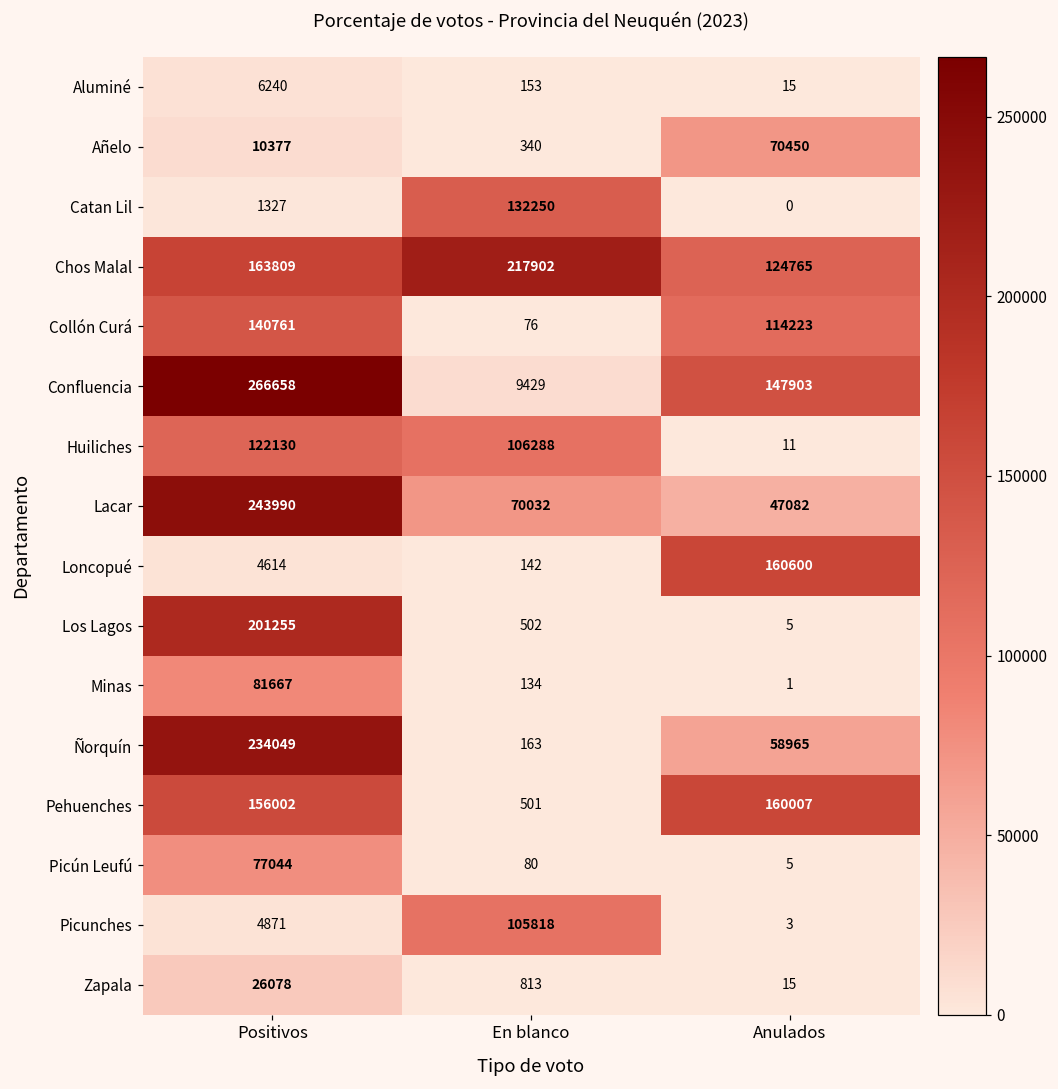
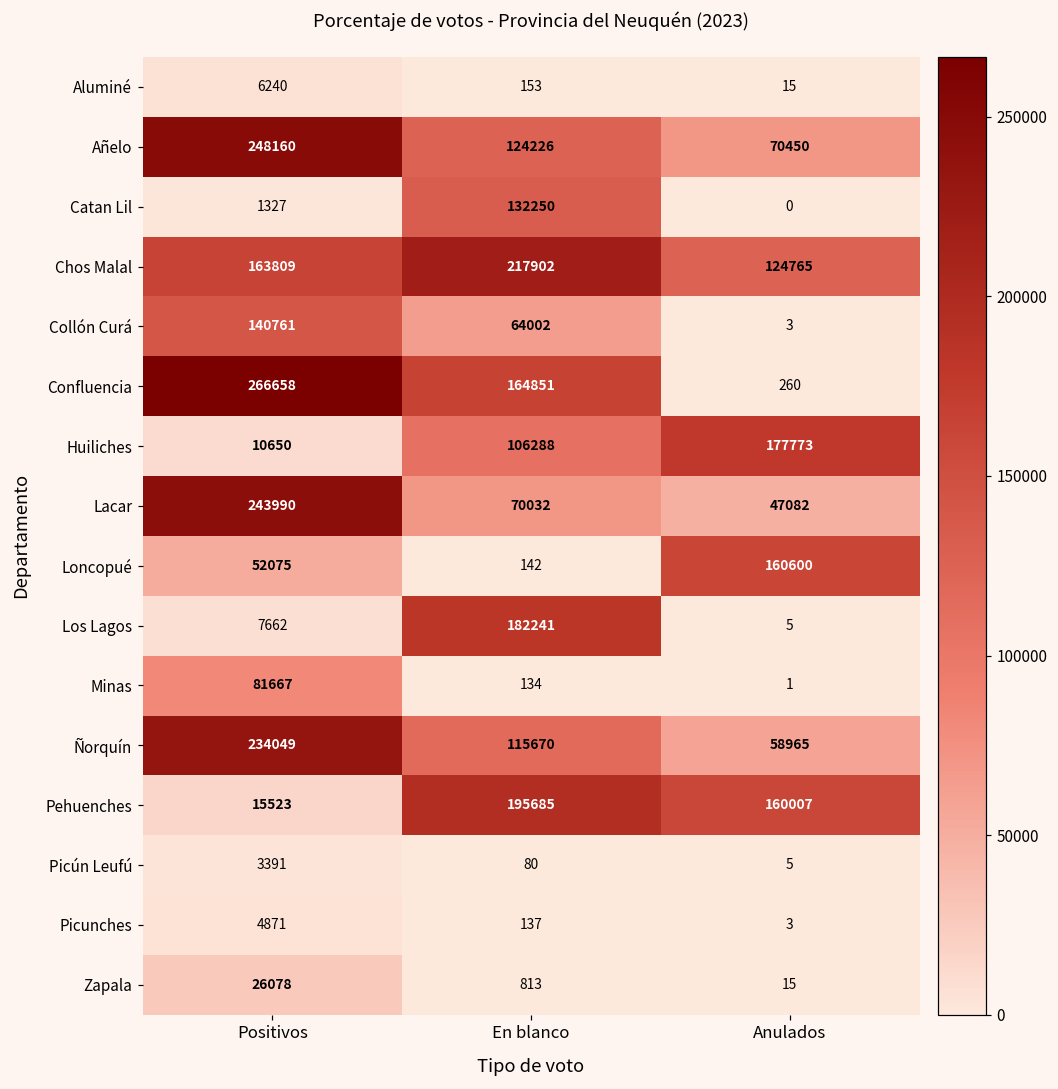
Añelo, Positivos: 10377 -> 248160
Añelo, En blanco: 340 -> 124226
Collón Curá, En blanco: 76 -> 64002
Collón Curá, Anulados: 114223 -> 3
Confluencia, En blanco: 9429 -> 164851
Confluencia, Anulados: 147903 -> 260
Huiliches, Positivos: 122130 -> 10650
Huiliches, Anulados: 11 -> 177773
Loncopué, Positivos: 4614 -> 52075
Los Lagos, Positivos: 201255 -> 7662
Los Lagos, En blanco: 502 -> 182241
Ñorquín, En blanco: 163 -> 115670
Pehuenches, Positivos: 156002 -> 15523
Pehuenches, En blanco: 501 -> 195685
Picún Leufú, Positivos: 77044 -> 3391
Picunches, En blanco: 105818 -> 137
